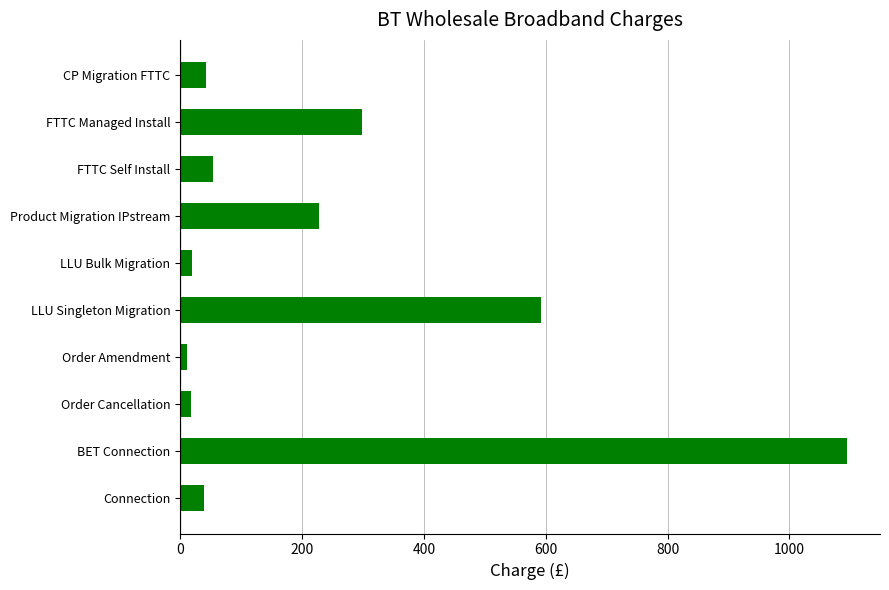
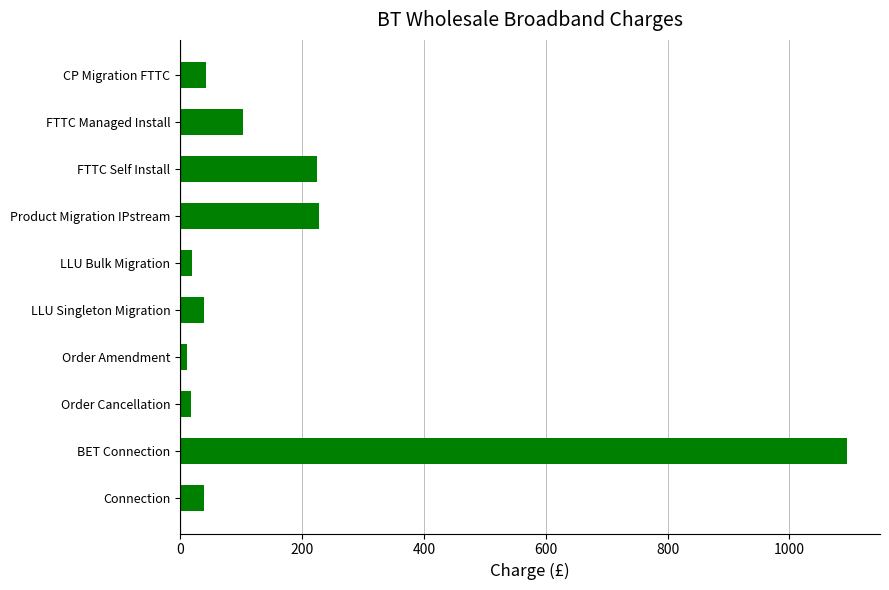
FTTC Managed Install: 300 -> 100
FTTC Self Install: 50 -> 220
LLU Singleton Migration: 590 -> 40
